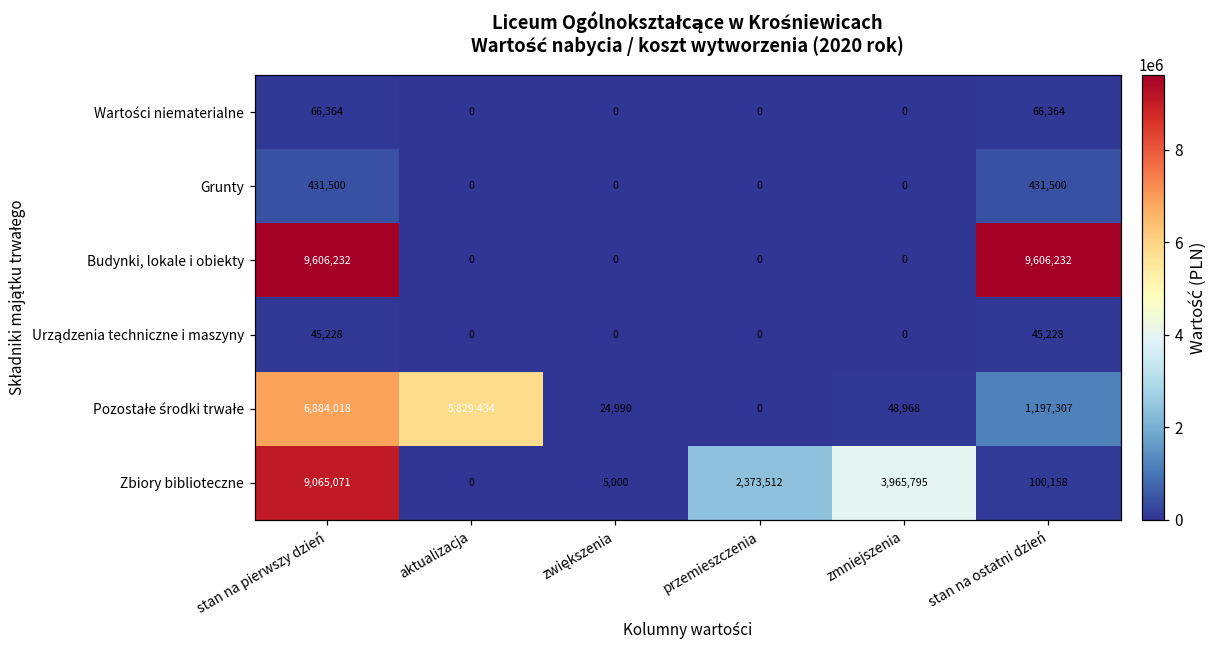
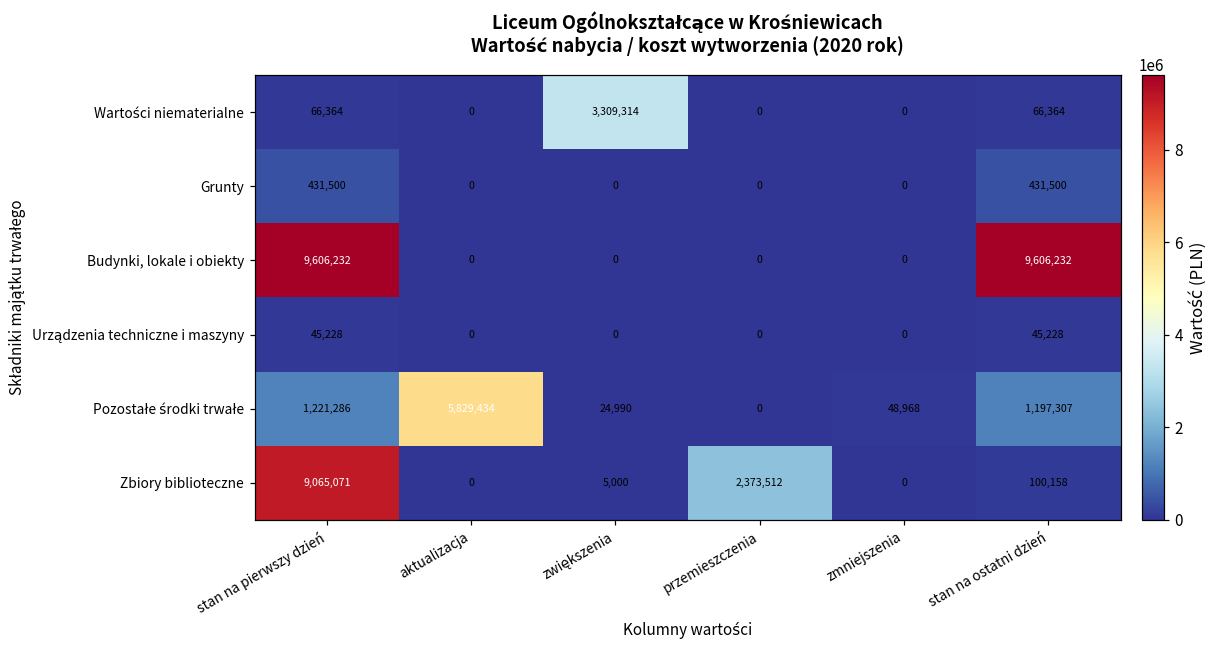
Wartości niematerialne, zwiększenia: 0 -> 3,309,314
Pozostałe środki trwałe, stan na pierwszy dzień: 6,884,018 -> 1,221,286
Zbiory biblioteczne, zmniejszenia: 3,965,795 -> 0
